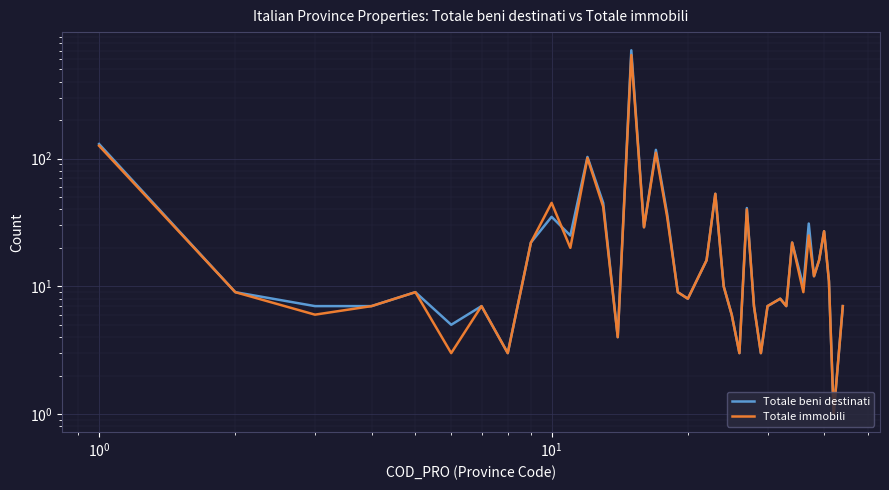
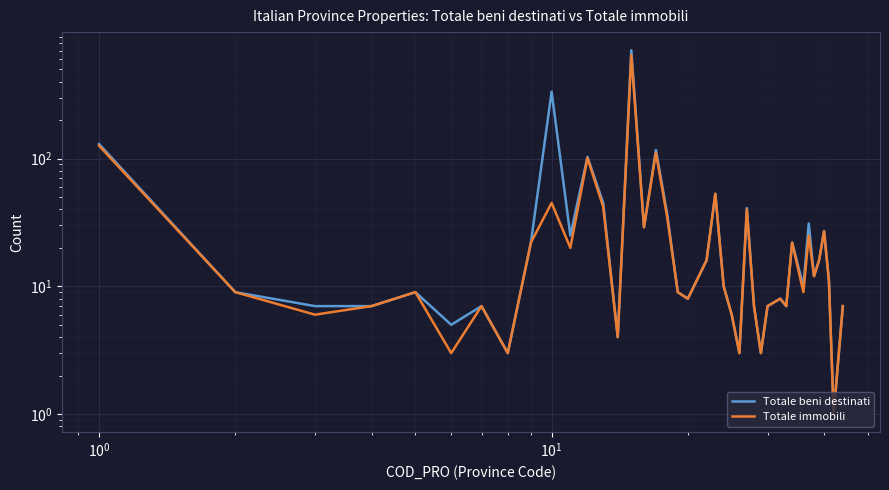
Totale beni destinati, 10^1: 35 -> 330
